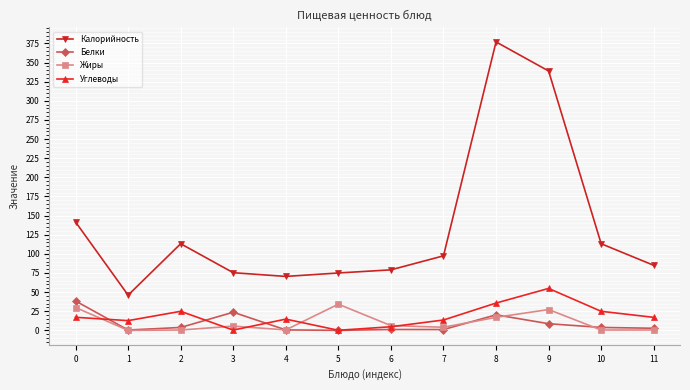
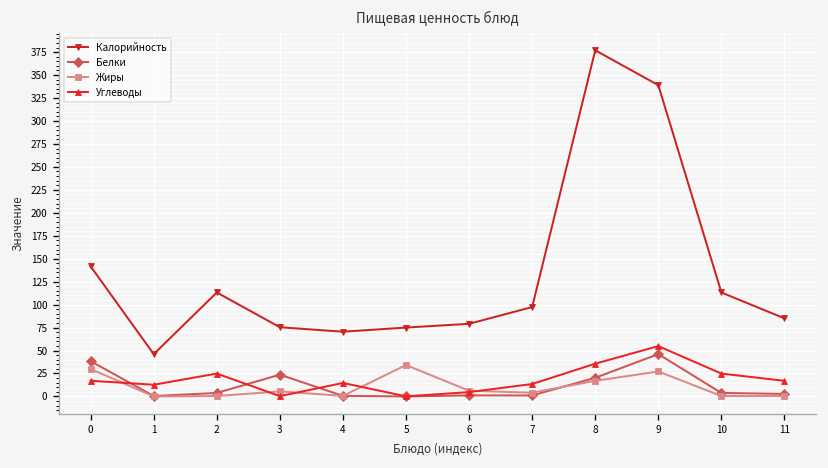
Белки, 9: 10 -> 50
